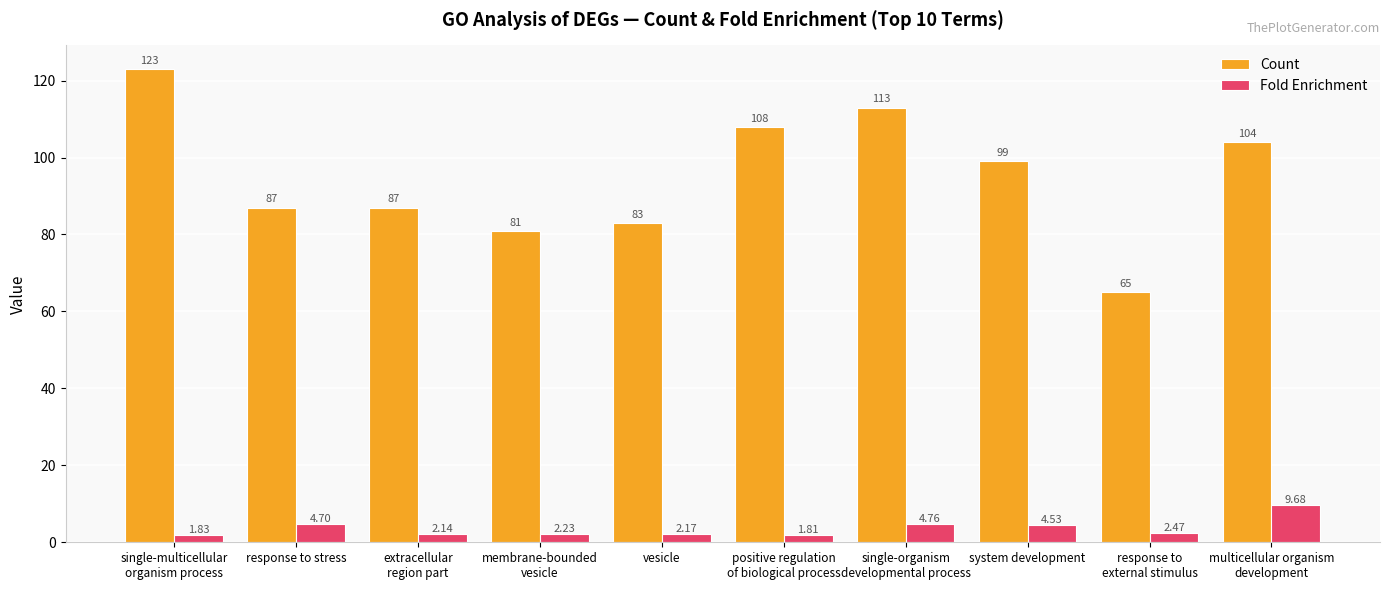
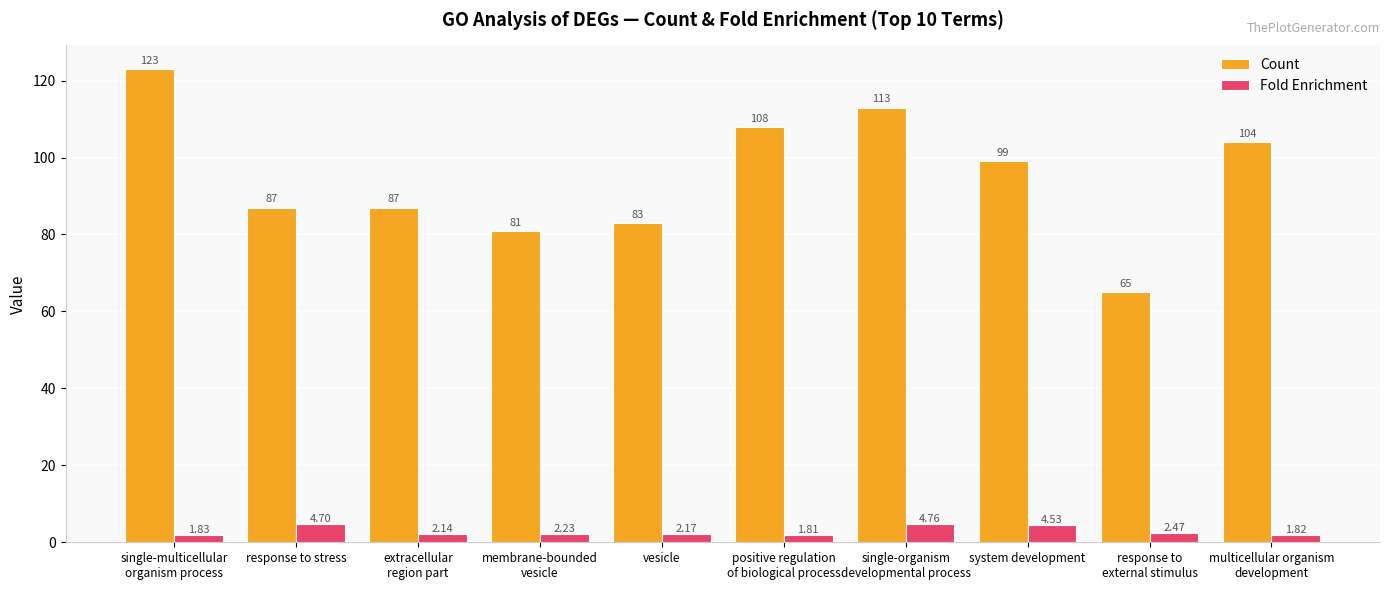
Fold Enrichment, multicellular organism development: 9.68 -> 1.82
